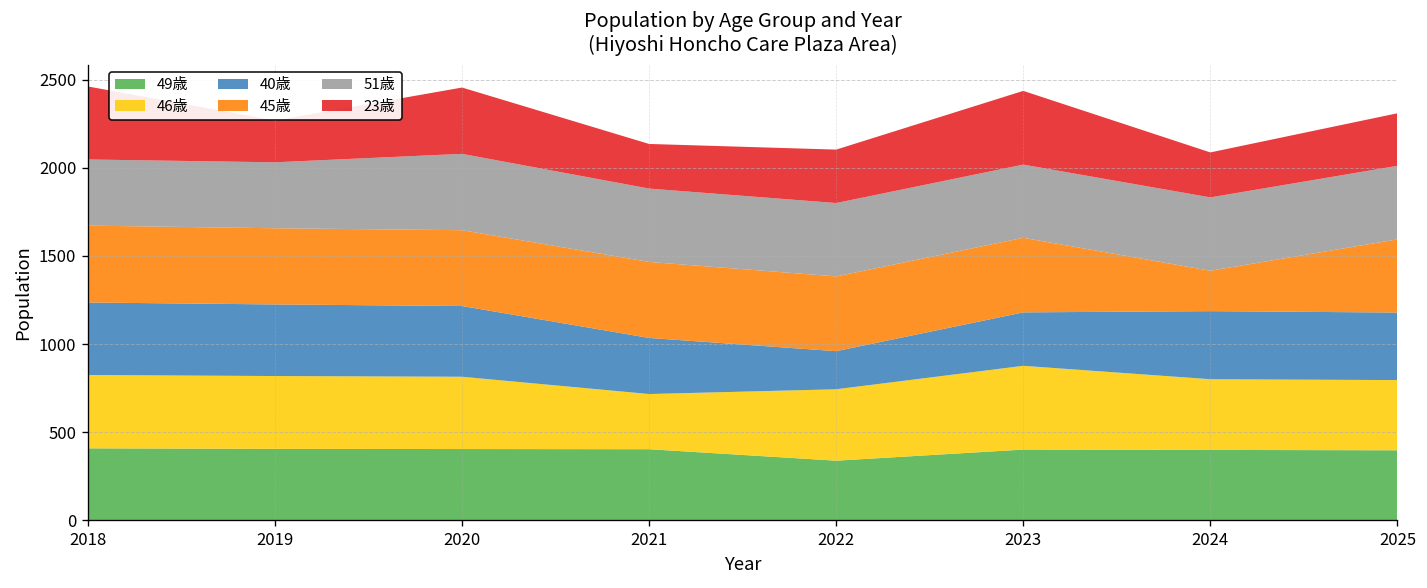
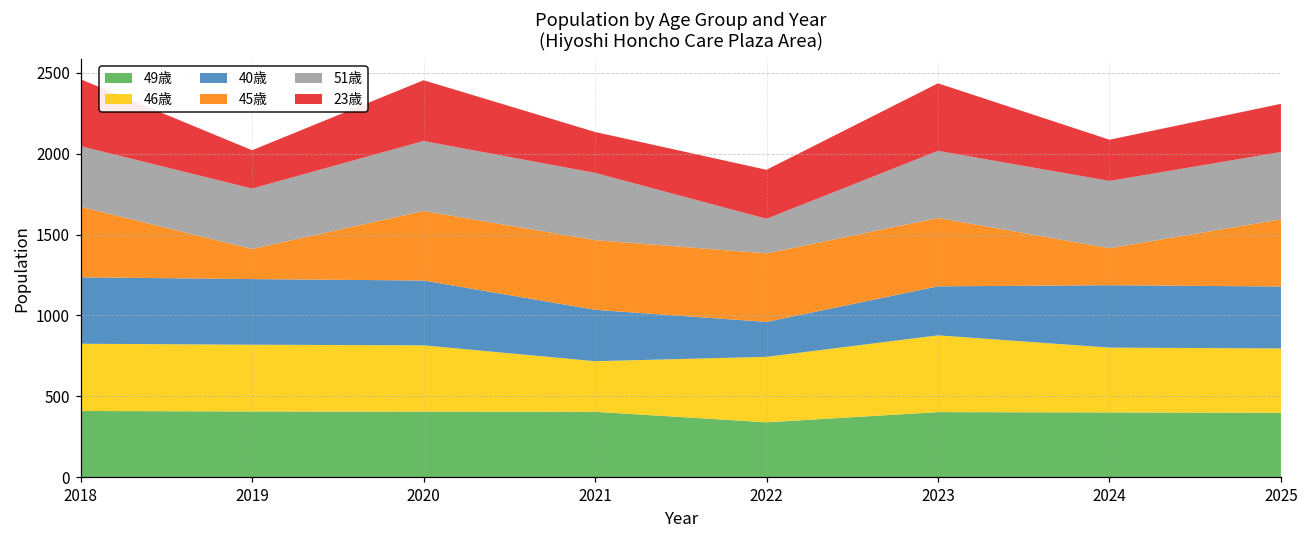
45歳, 2019: 430 -> 190
51歳, 2022: 420 -> 210
